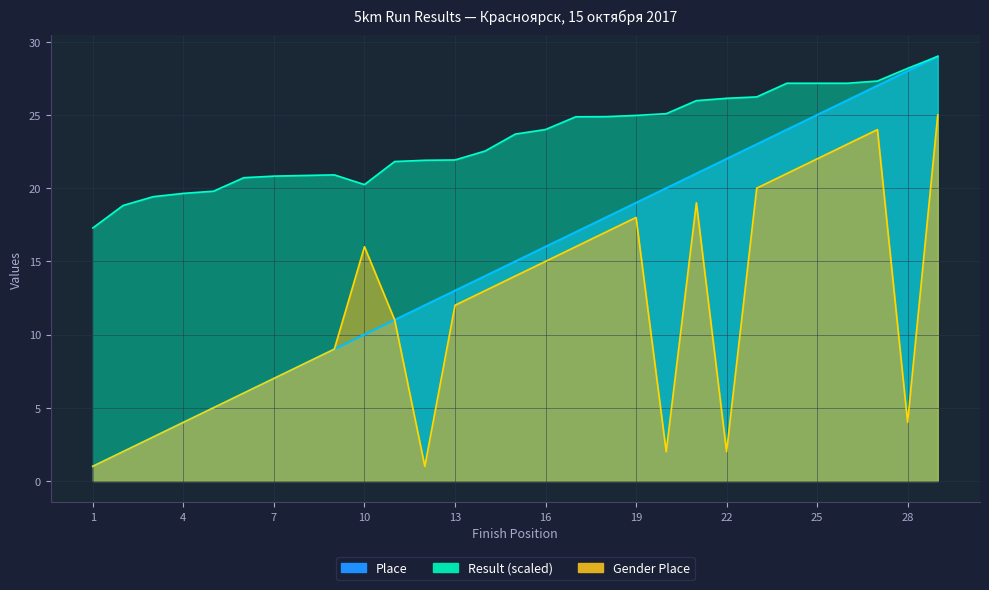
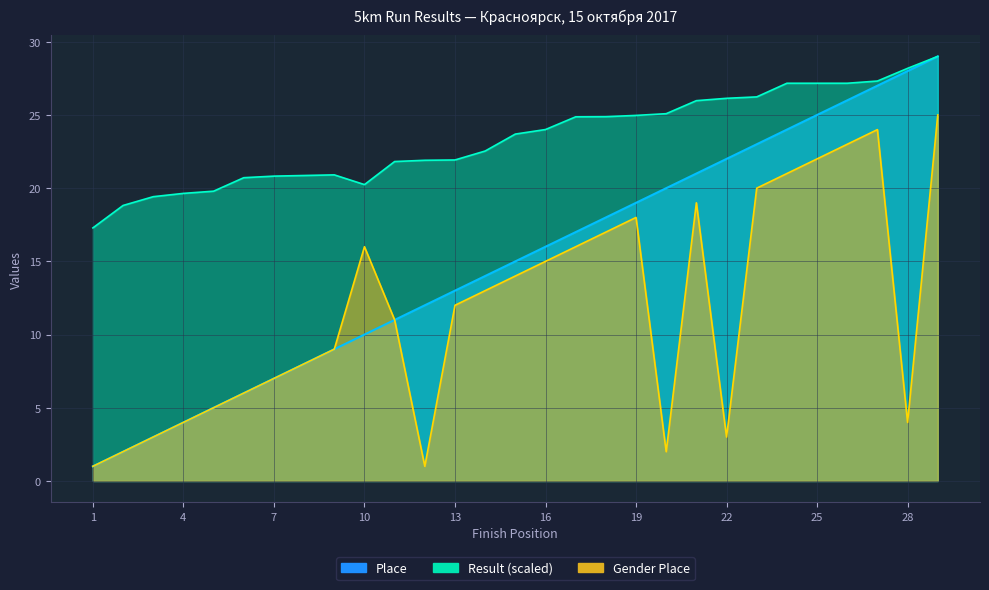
Gender Place, 22: 2 -> 3
